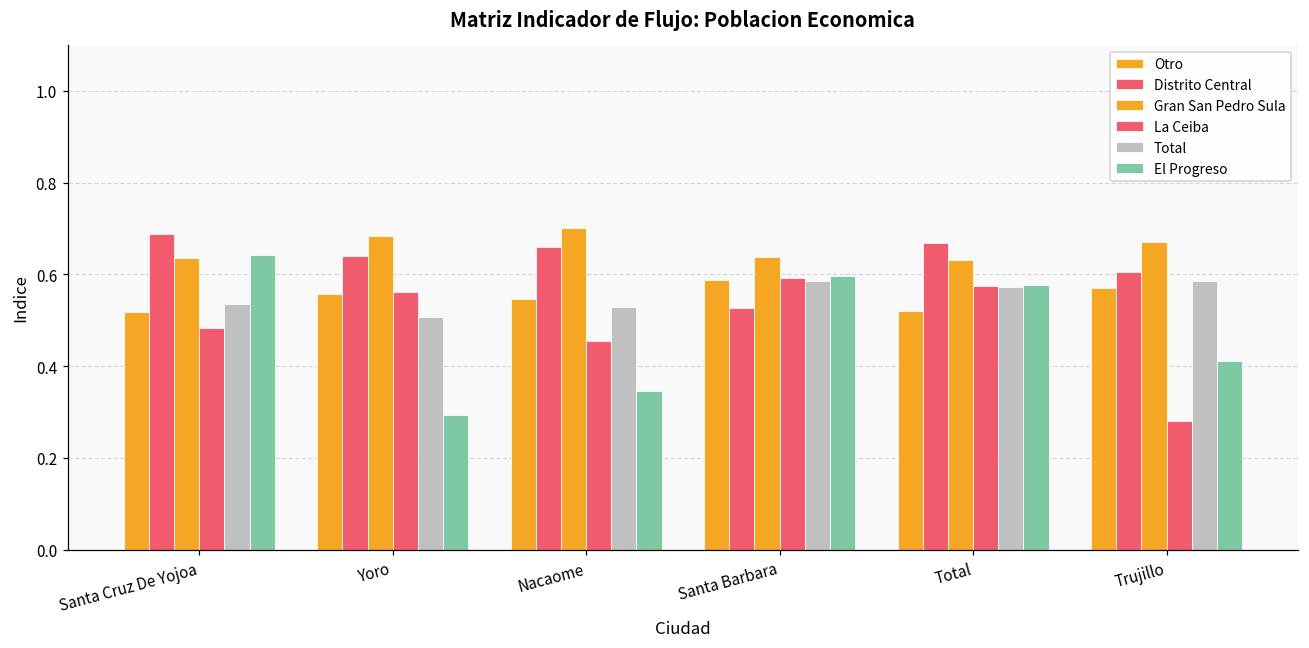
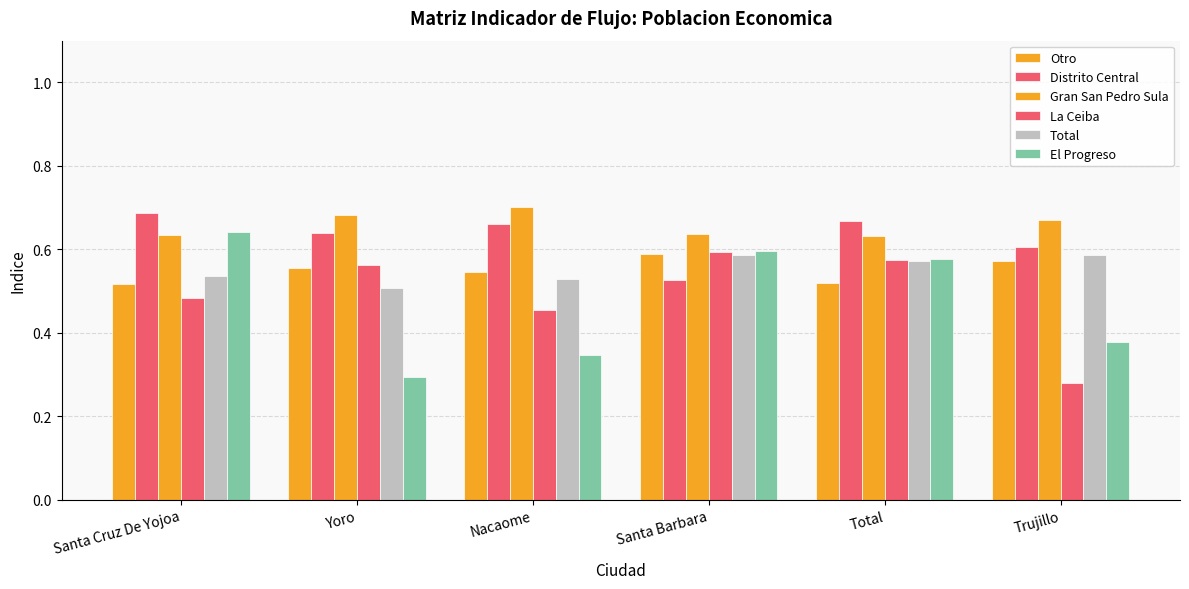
El Progreso, Trujillo: 0.41 -> 0.38
